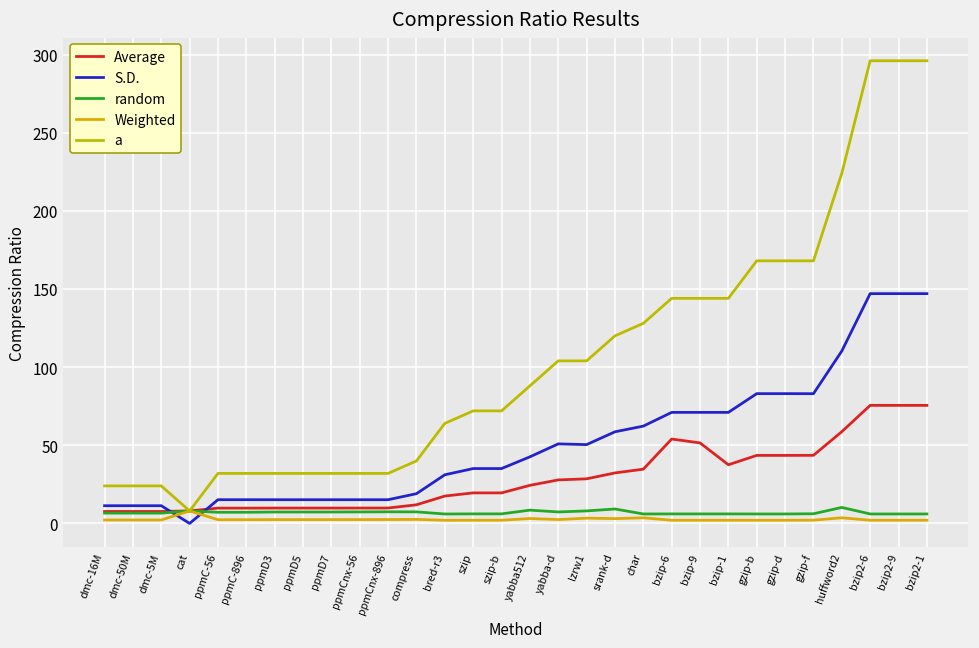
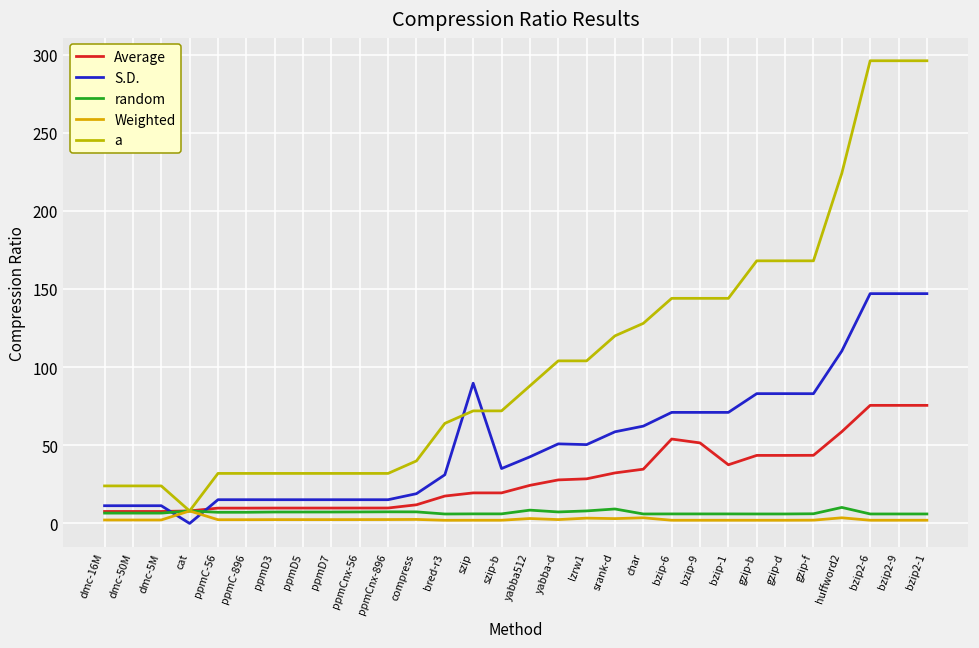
S.D., szip: 35 -> 90
